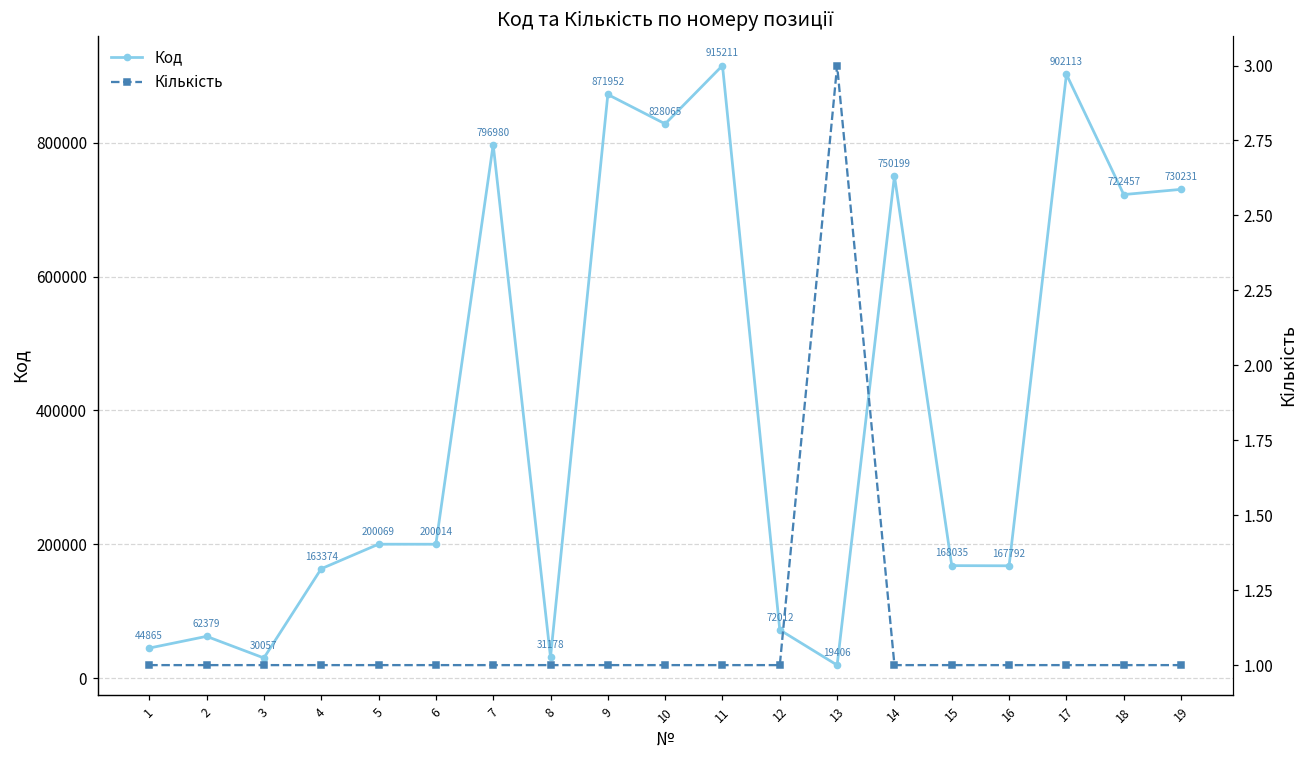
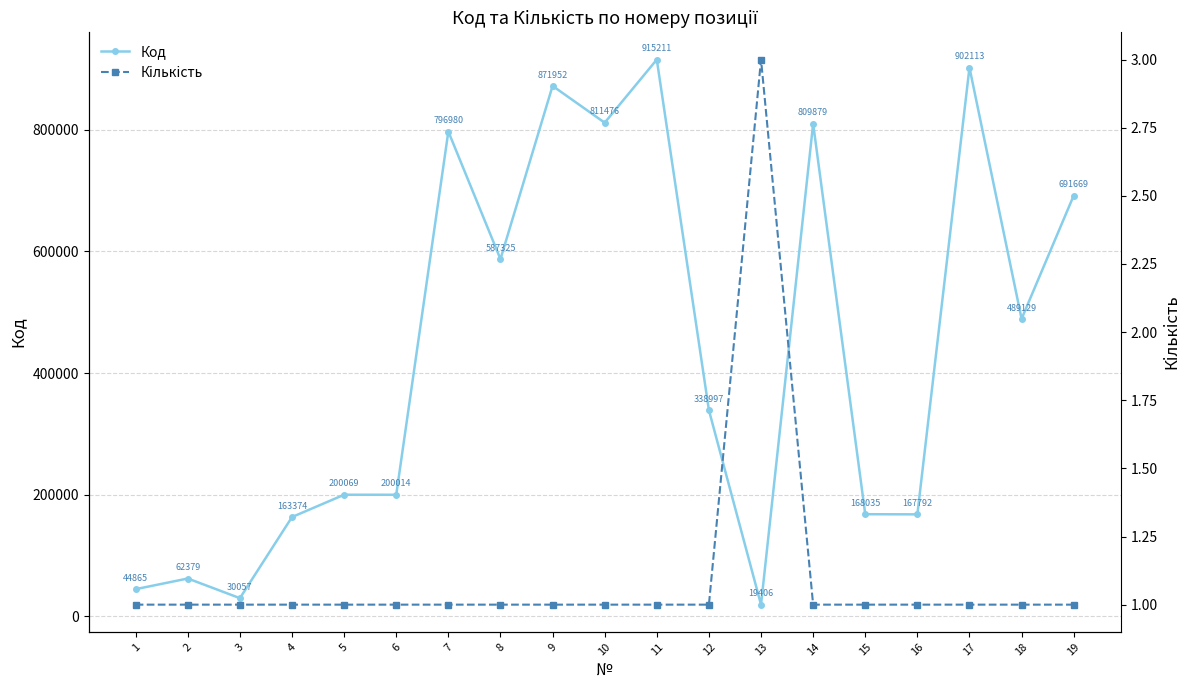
Код, 8: 31178 -> 587325
Код, 10: 828065 -> 811476
Код, 12: 72012 -> 338997
Код, 14: 750199 -> 809879
Код, 18: 722457 -> 489129
Код, 19: 730231 -> 691669
